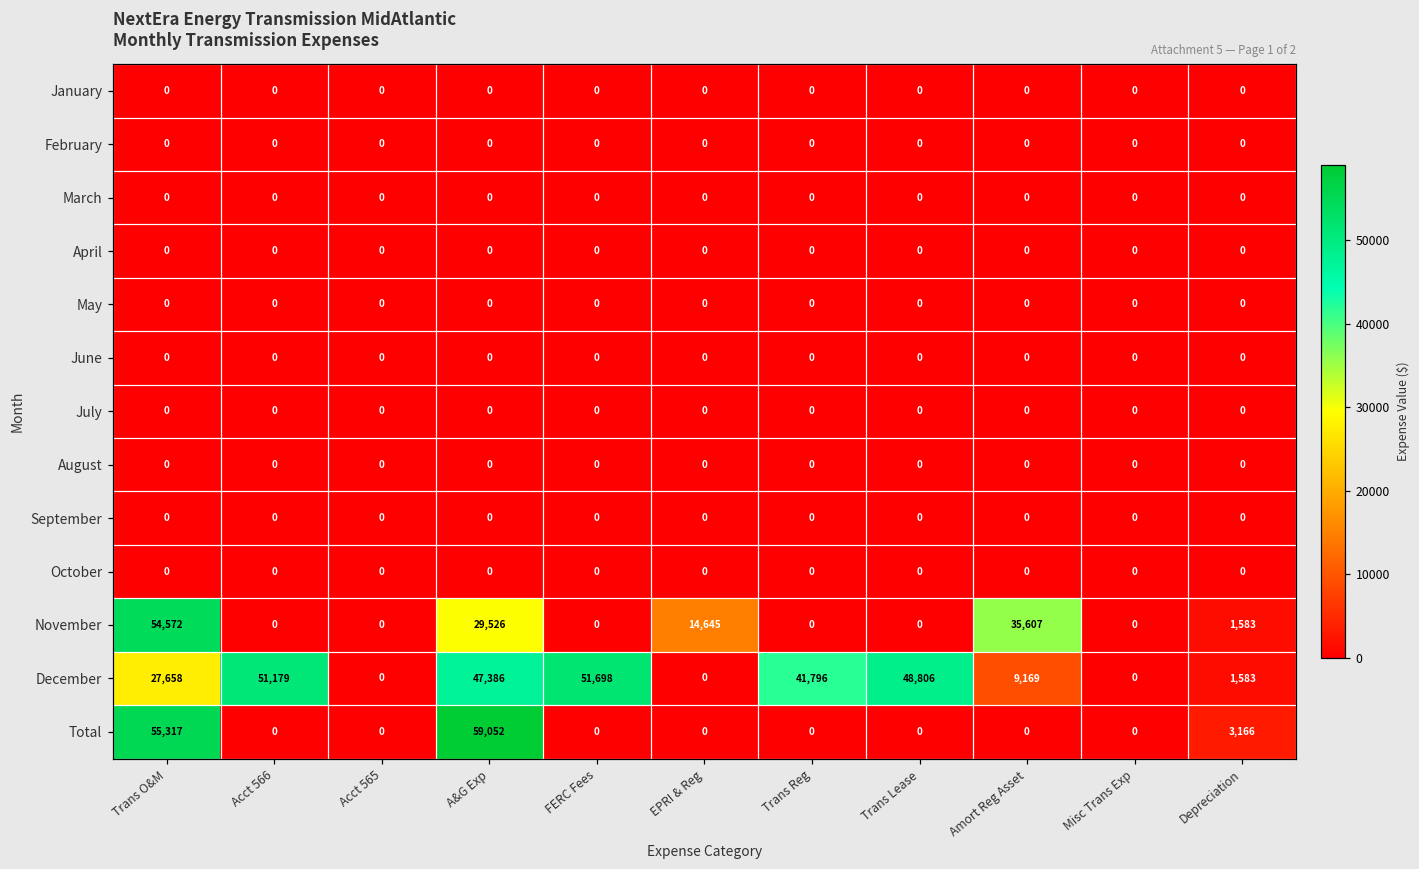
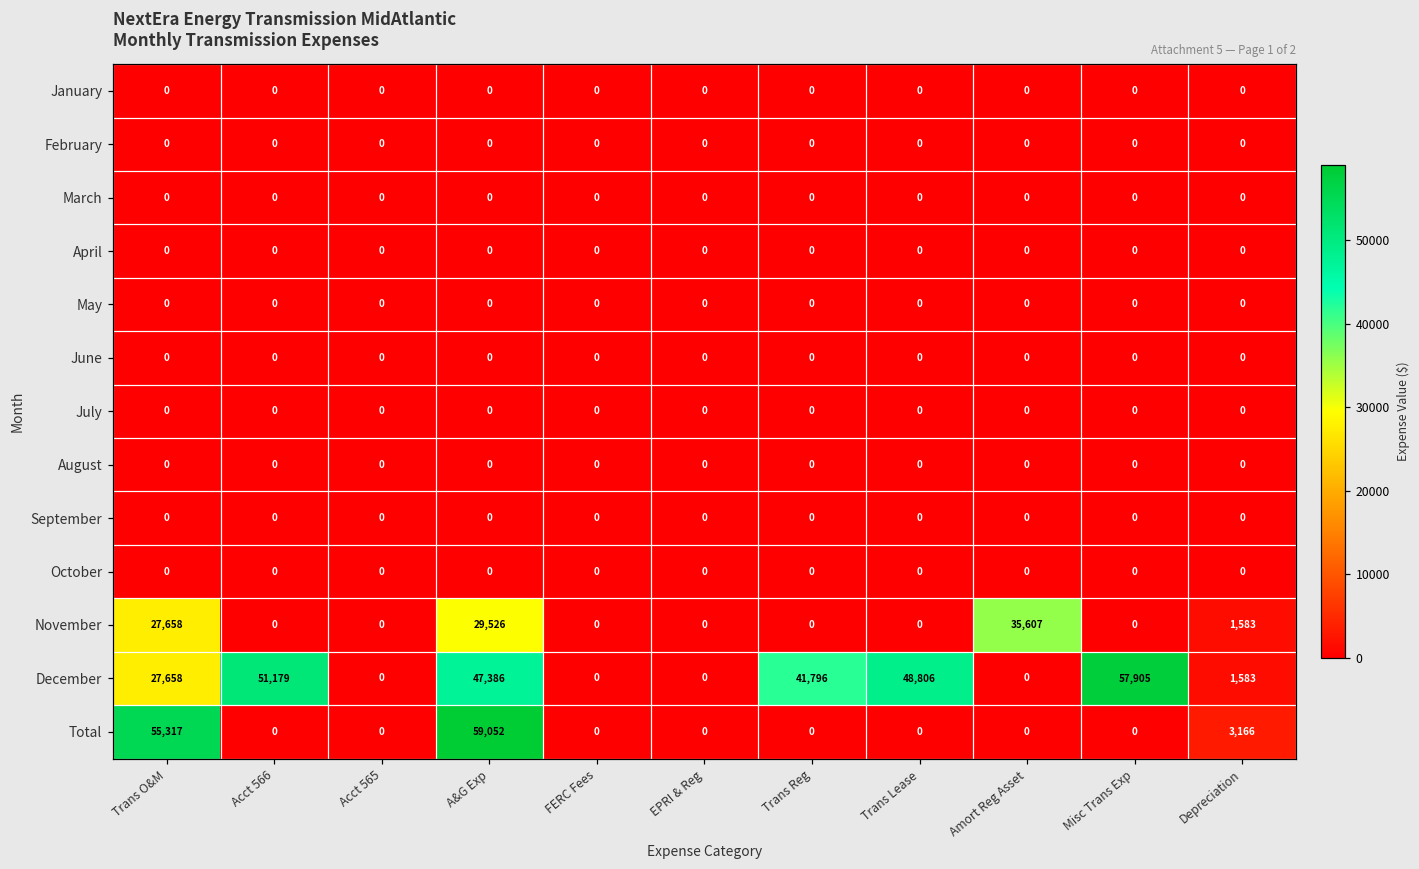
November, Trans O&M: 54,572 -> 27,658
November, EPRI & Reg: 14,645 -> 0
December, FERC Fees: 51,698 -> 0
December, Amort Reg Asset: 9,169 -> 0
December, Misc Trans Exp: 0 -> 57,905
